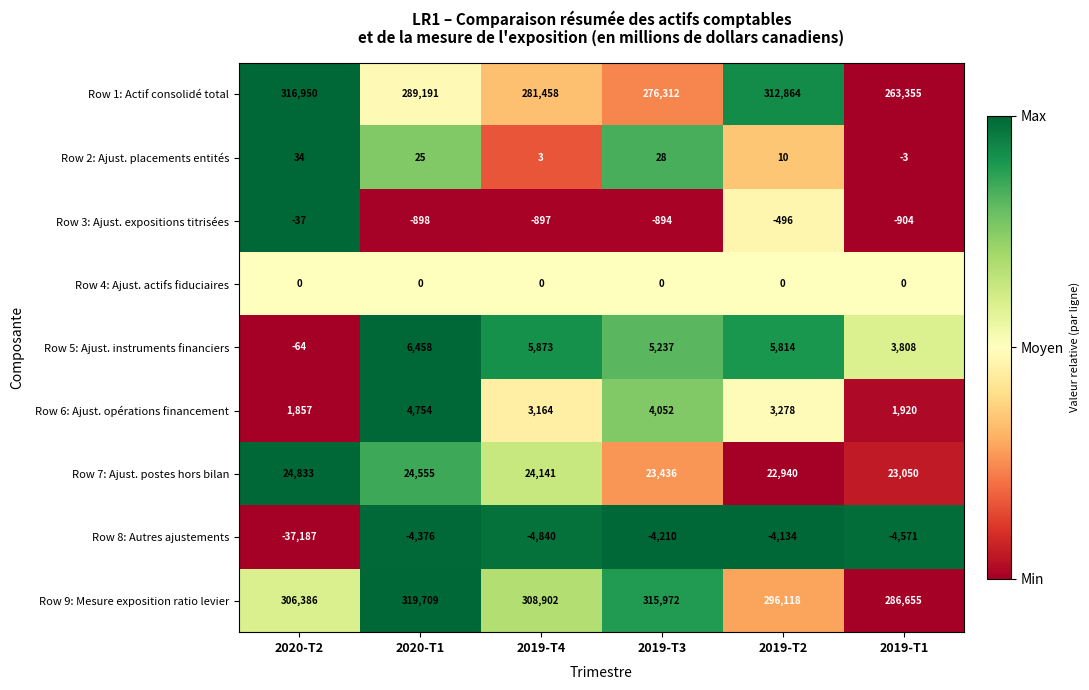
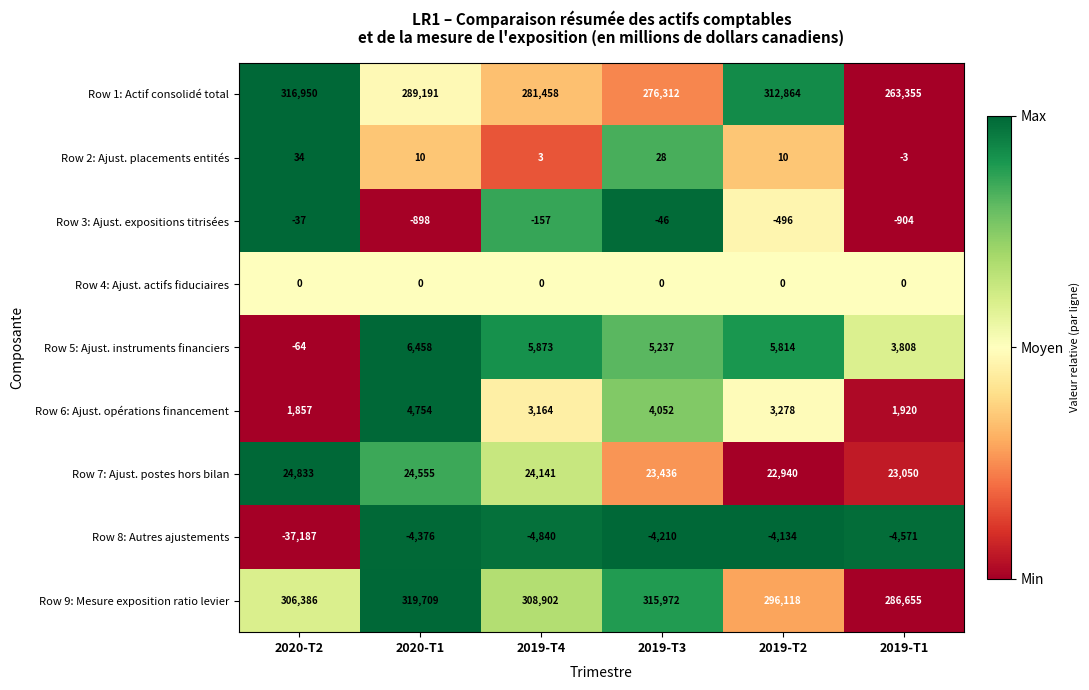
Row 2: Ajust. placements entités, 2020-T1: 25 -> 10
Row 3: Ajust. expositions titrisées, 2019-T4: -897 -> -157
Row 3: Ajust. expositions titrisées, 2019-T3: -894 -> -46
